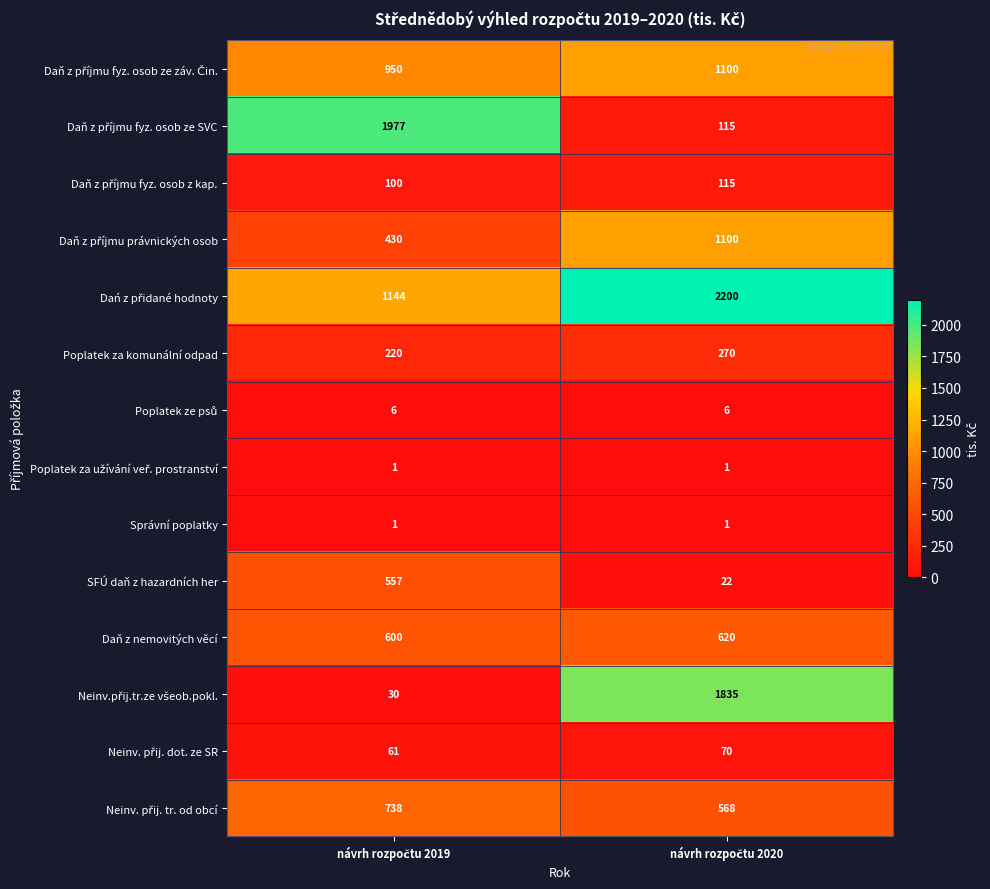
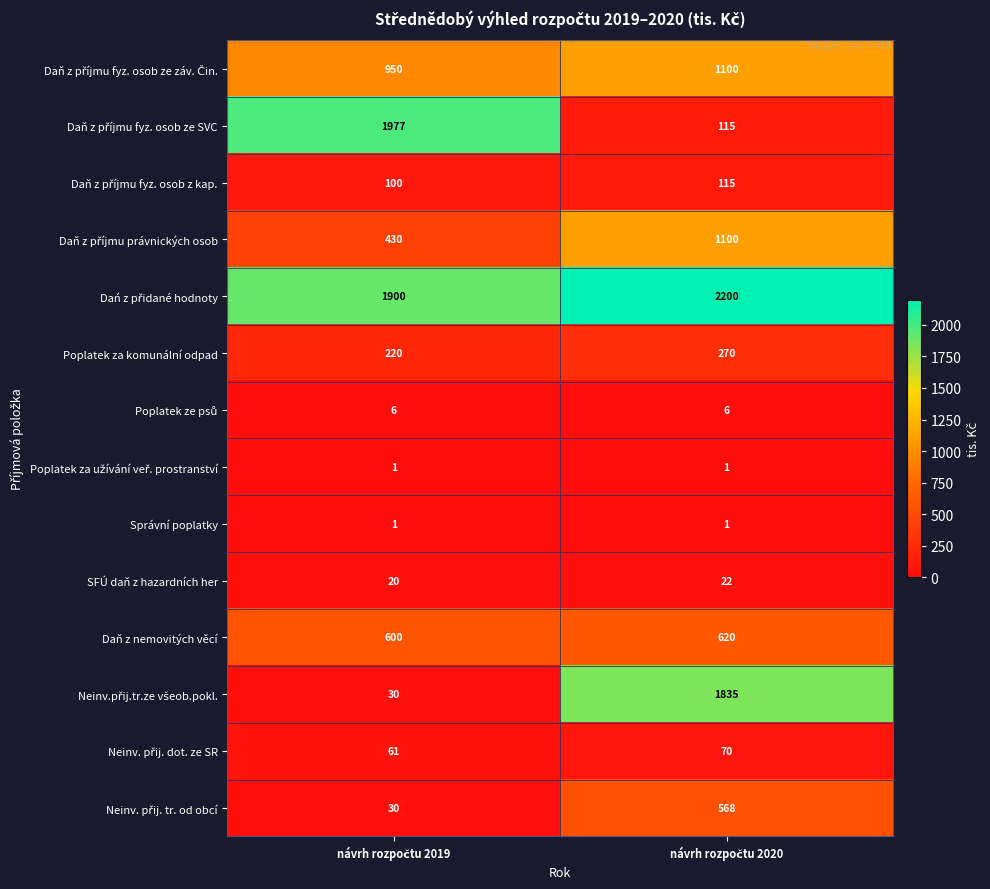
Dań z přidané hodnoty, návrh rozpočtu 2019: 1144 -> 1900
SFÚ daň z hazardních her, návrh rozpočtu 2019: 557 -> 20
Neinv. přij. tr. od obcí, návrh rozpočtu 2019: 738 -> 30
